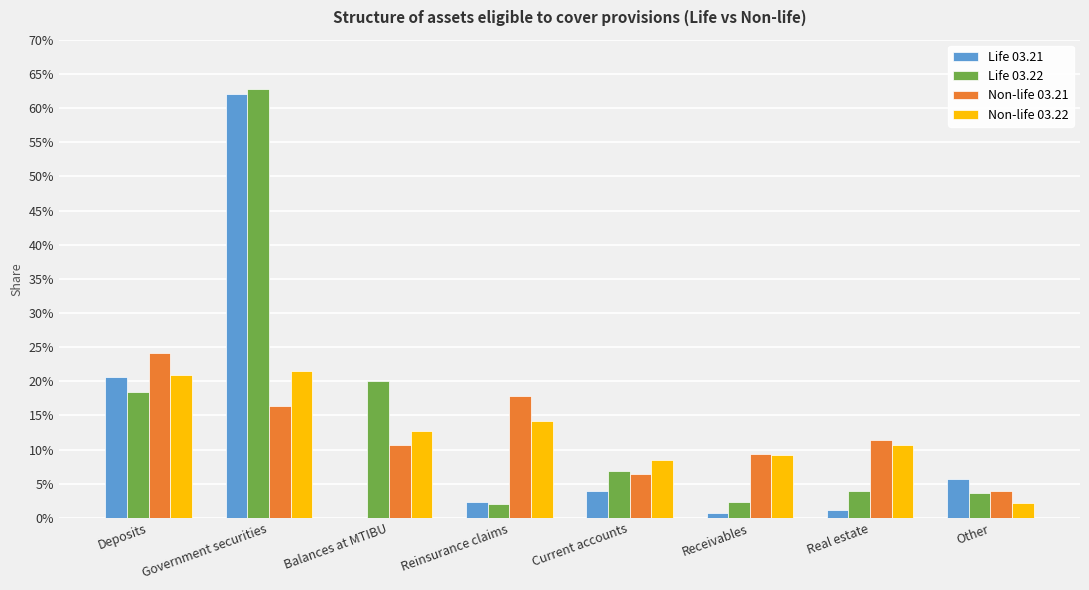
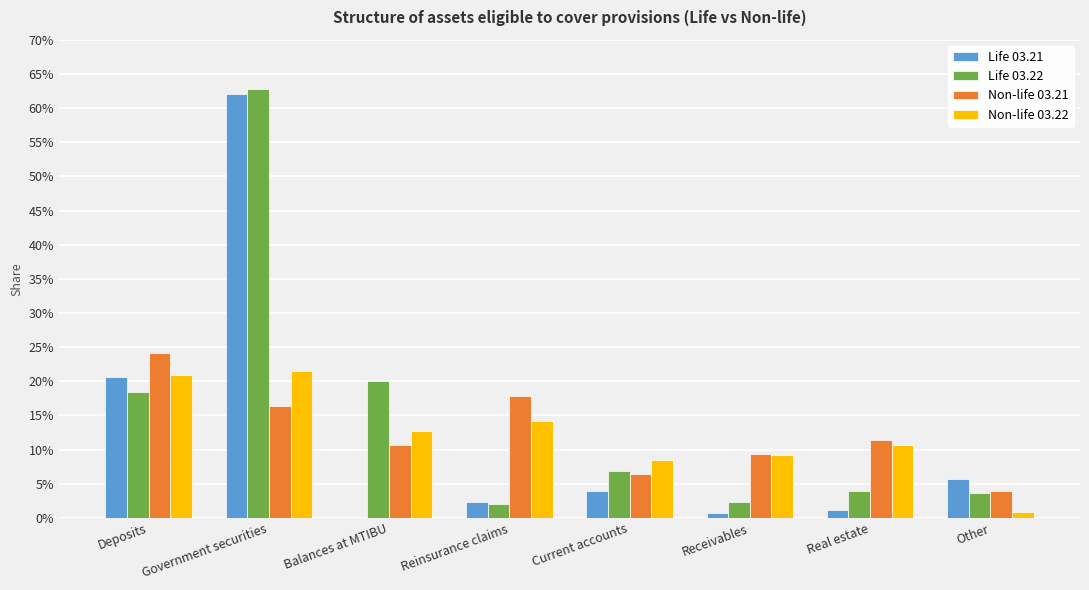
Non-life 03.22, Other: 2% -> 1%
